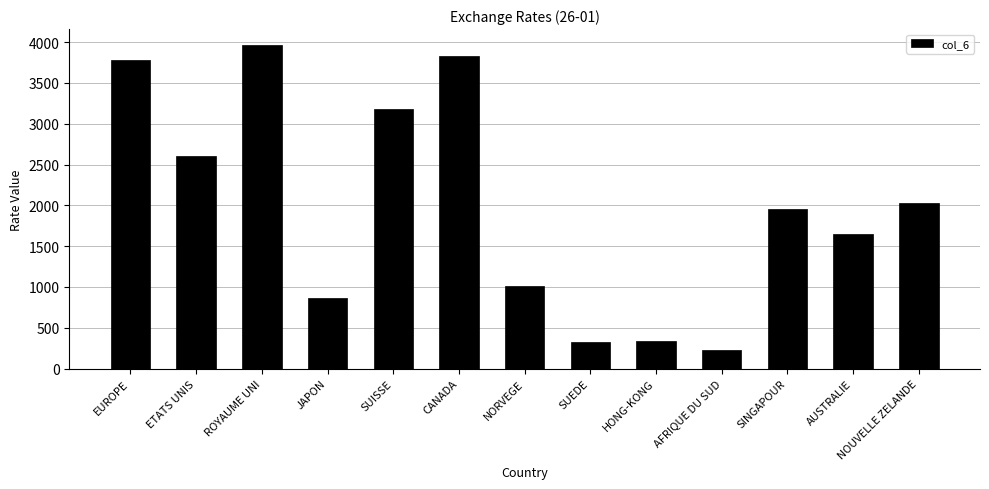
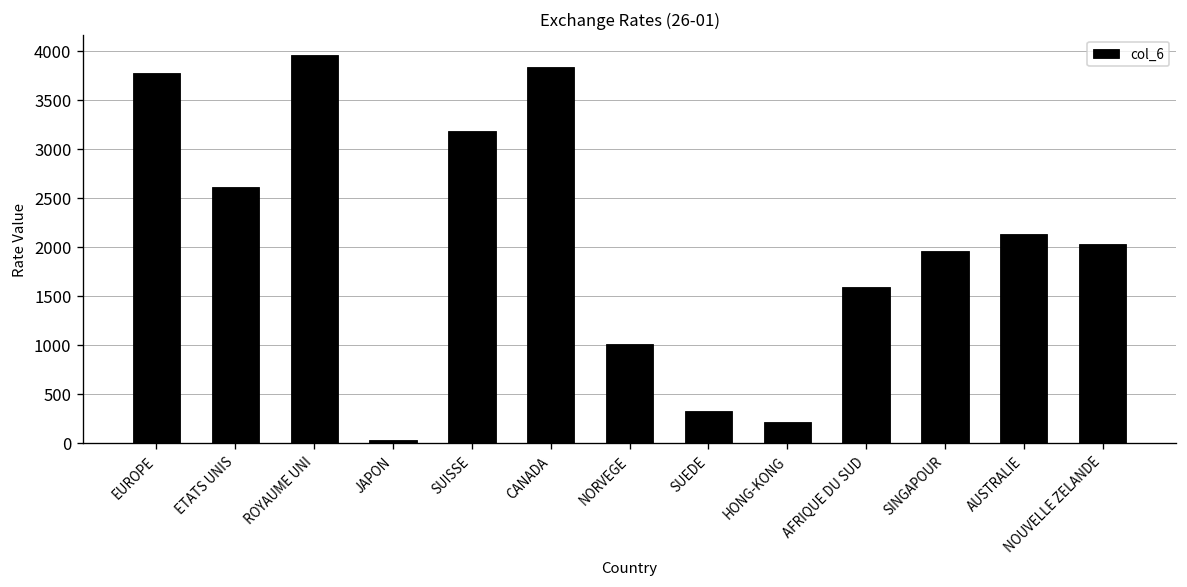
JAPON: 900 -> 0
HONG-KONG: 300 -> 200
AFRIQUE DU SUD: 200 -> 1600
AUSTRALIE: 1600 -> 2100
